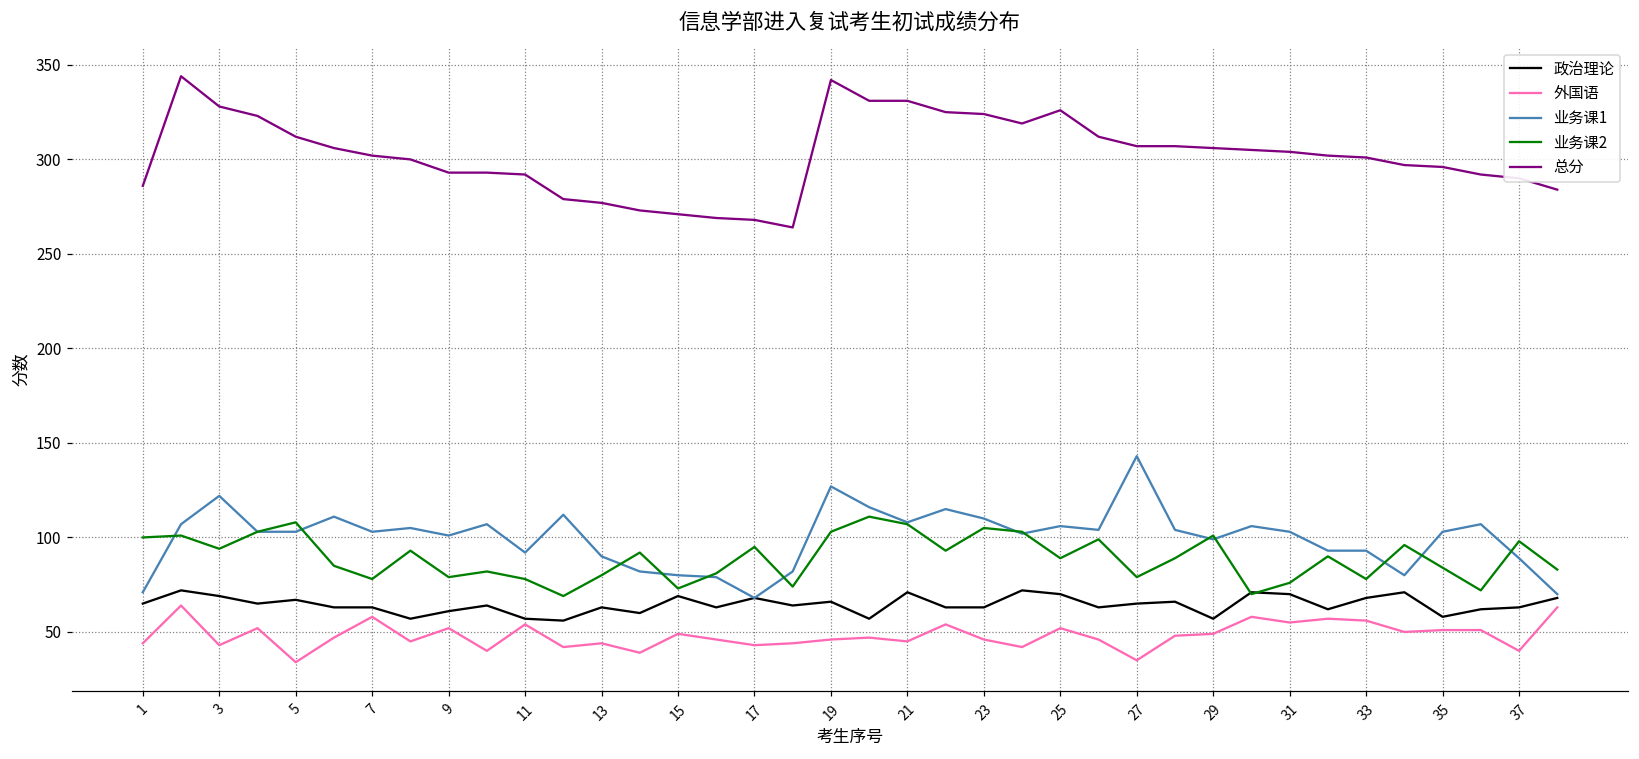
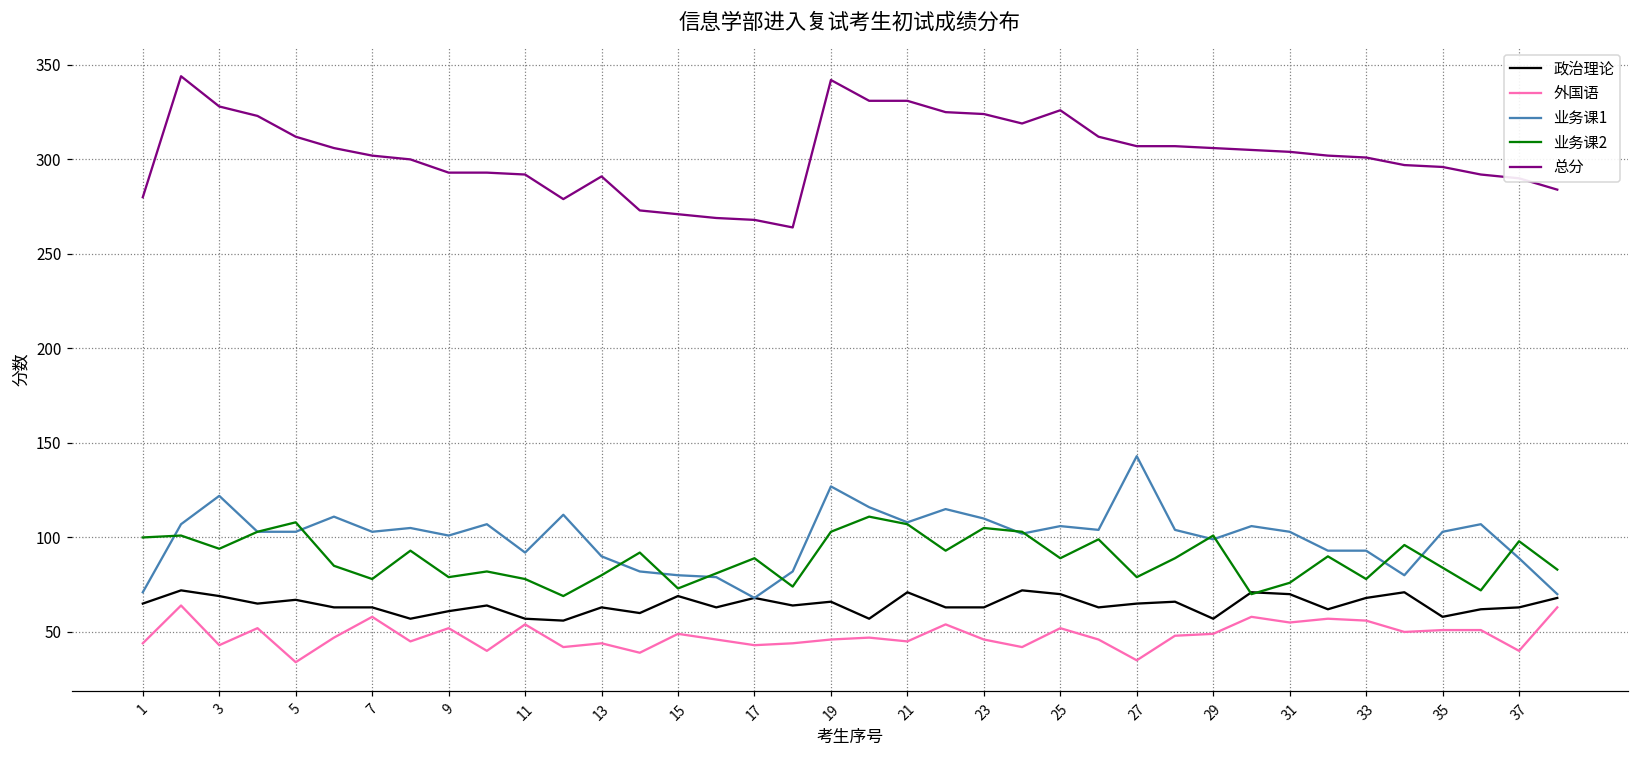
总分, 1: 286 -> 280
总分, 13: 277 -> 291
业务课2, 17: 95 -> 89
